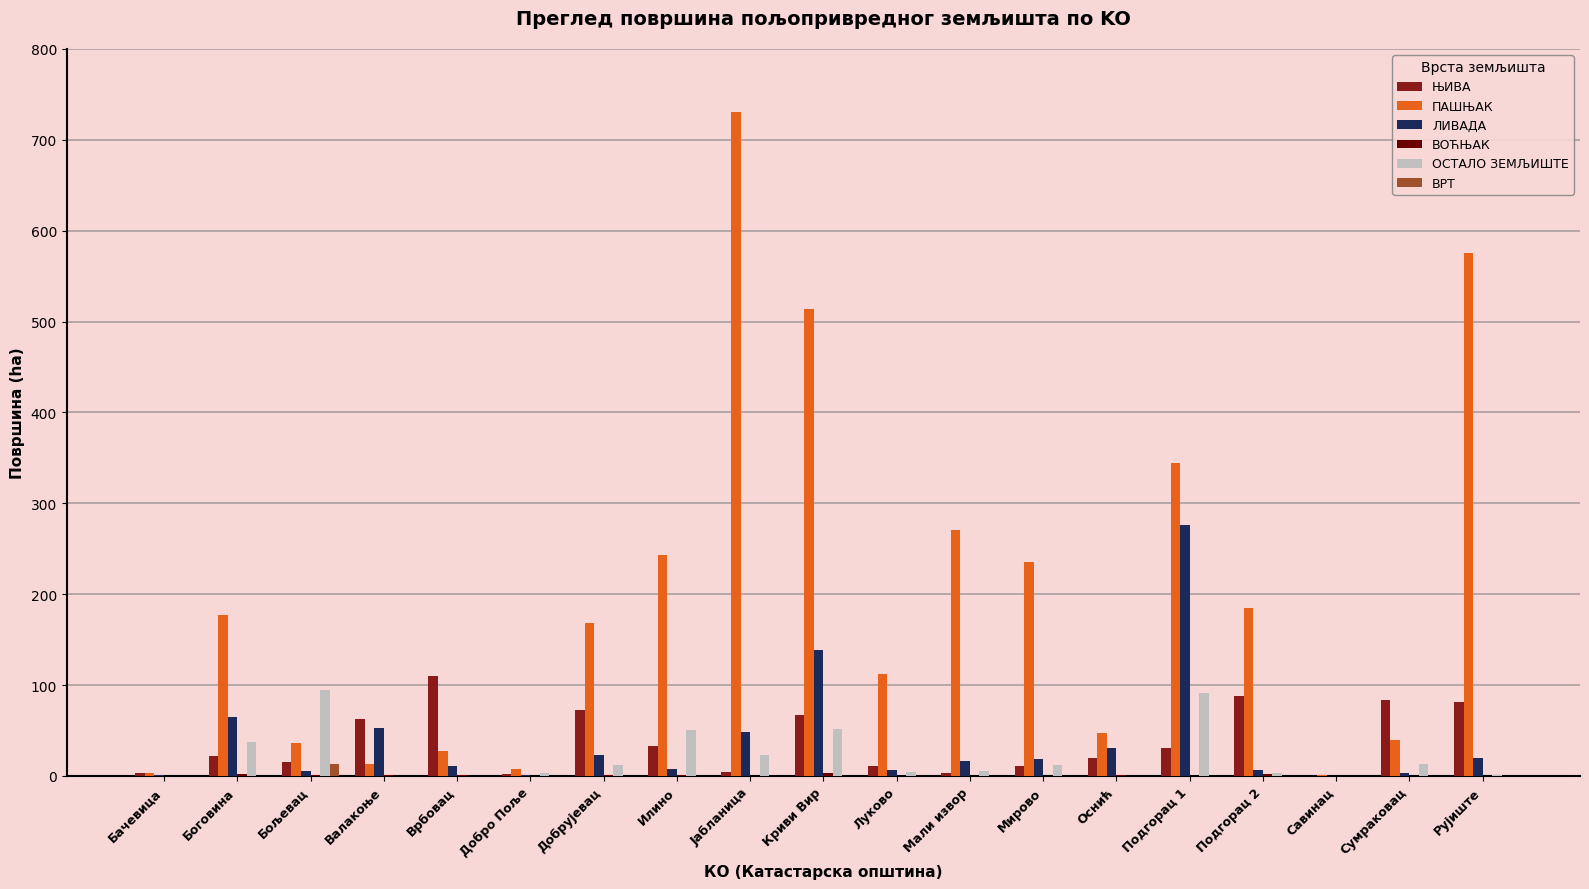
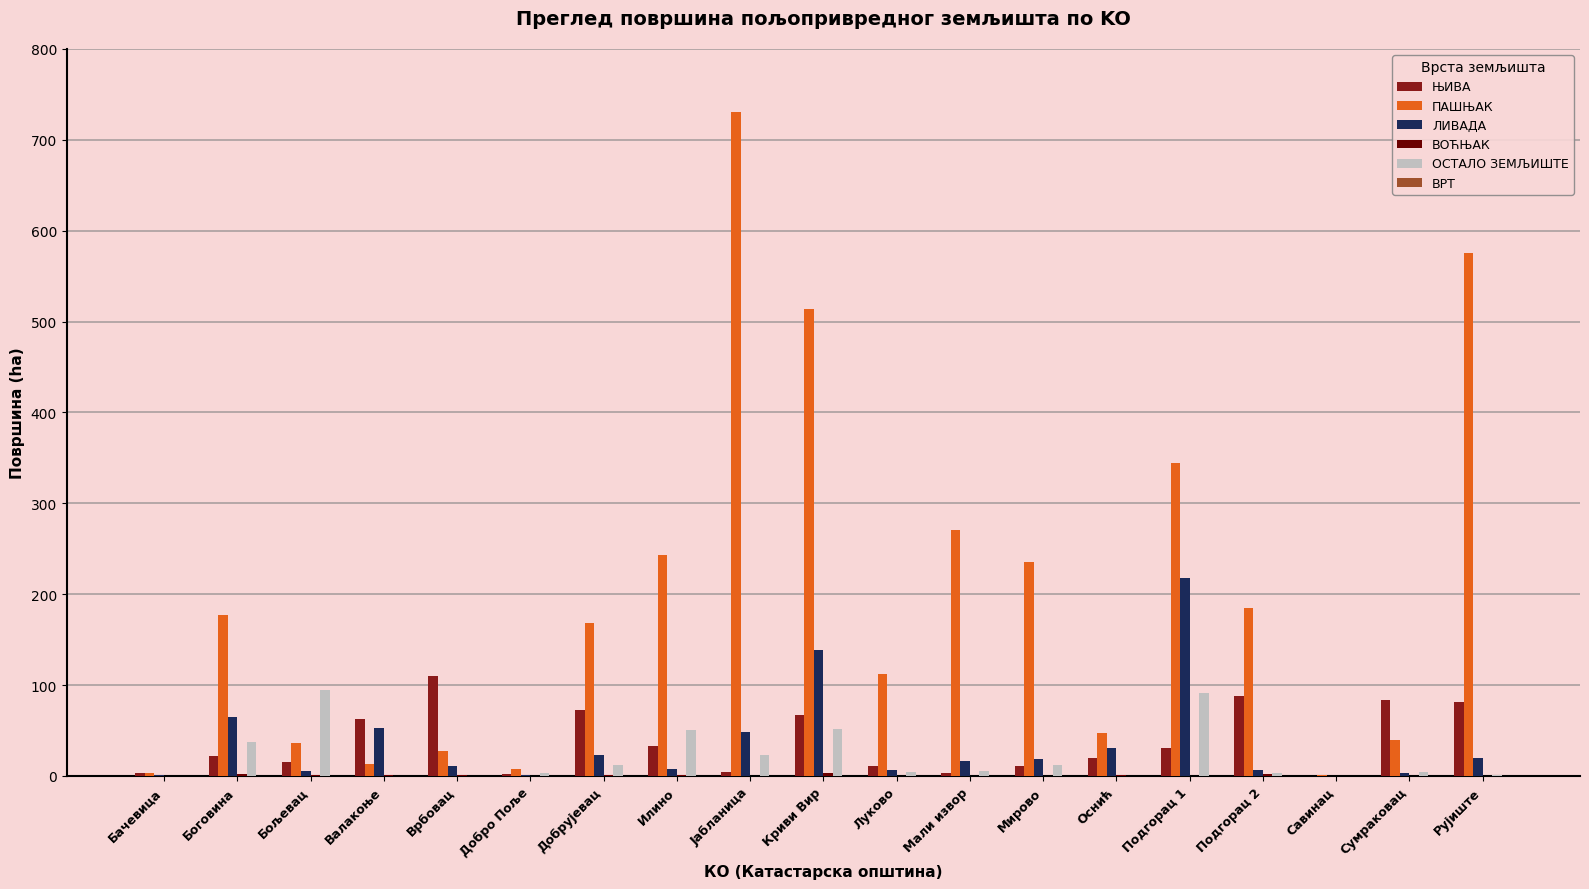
ВРТ, Бољевац: 10 -> 0
ЛИВАДА, Подгорац 1: 280 -> 220
ОСТАЛО ЗЕМЉИШТЕ, Сумраковац: 10 -> 0
